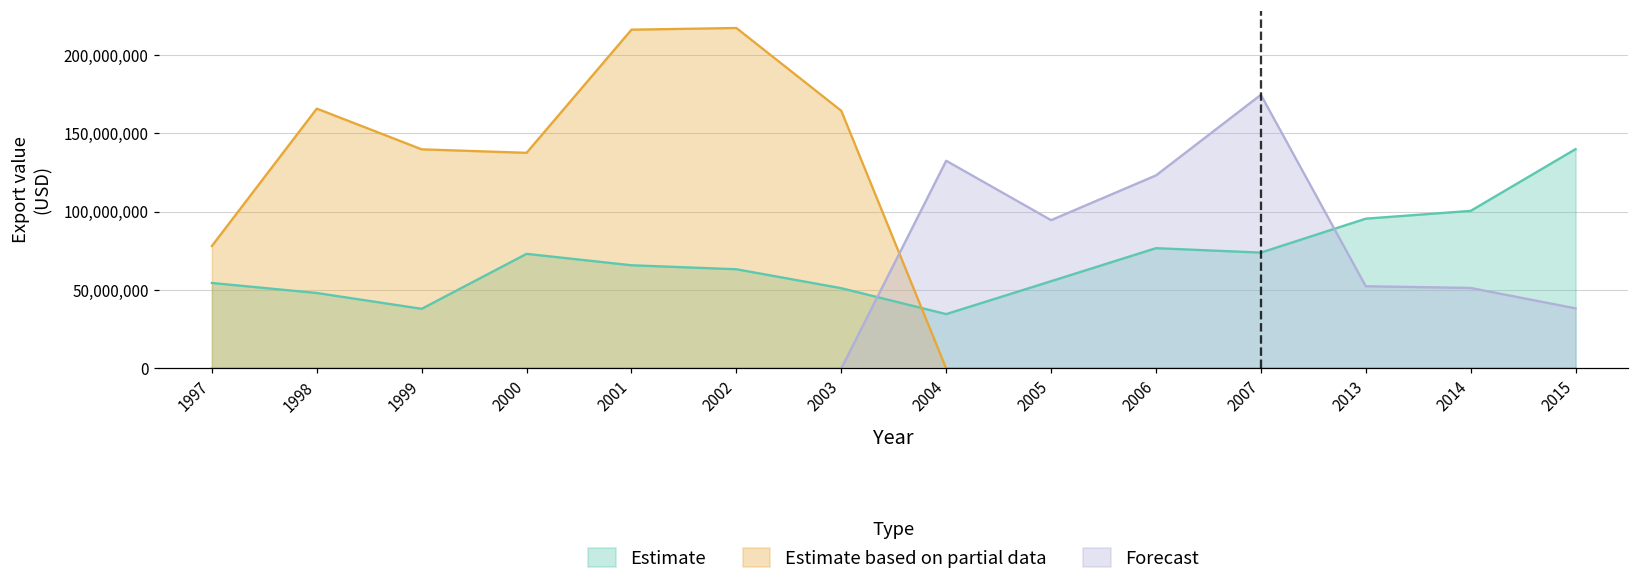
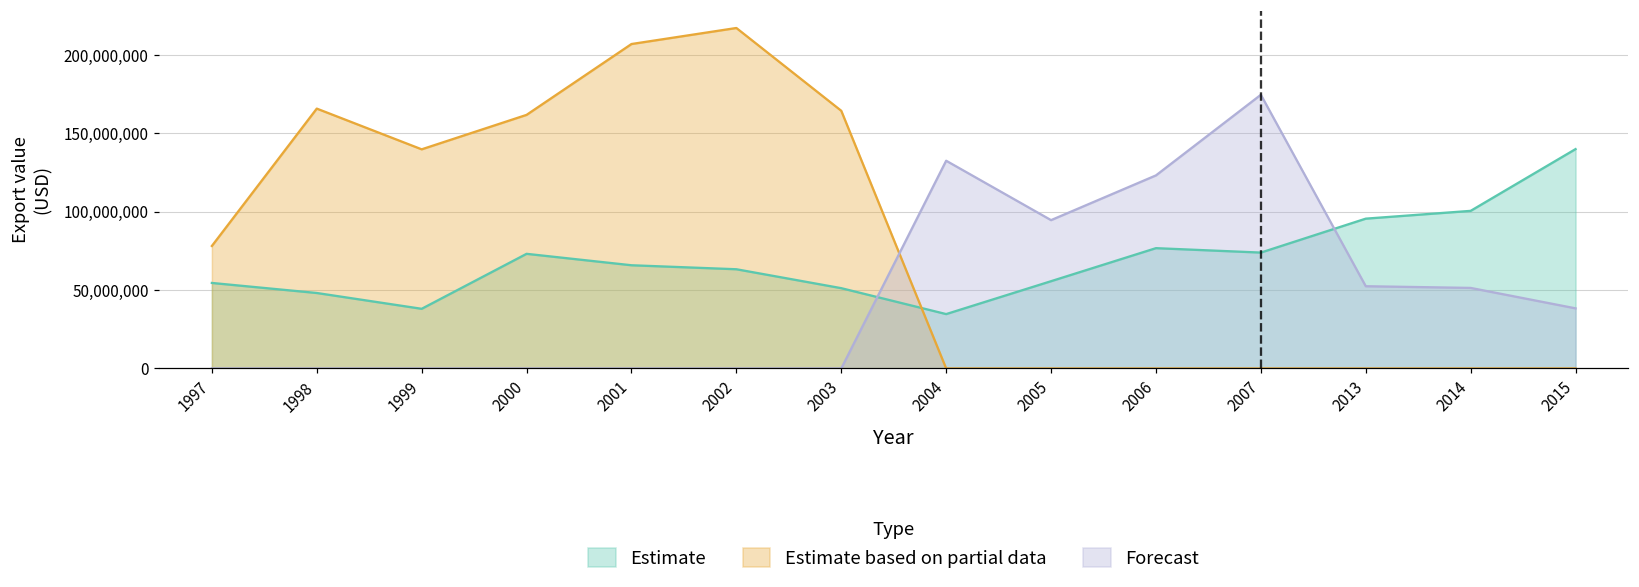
Estimate based on partial data, 2000: 138,000,000 -> 162,000,000
Estimate based on partial data, 2001: 216,000,000 -> 207,000,000
